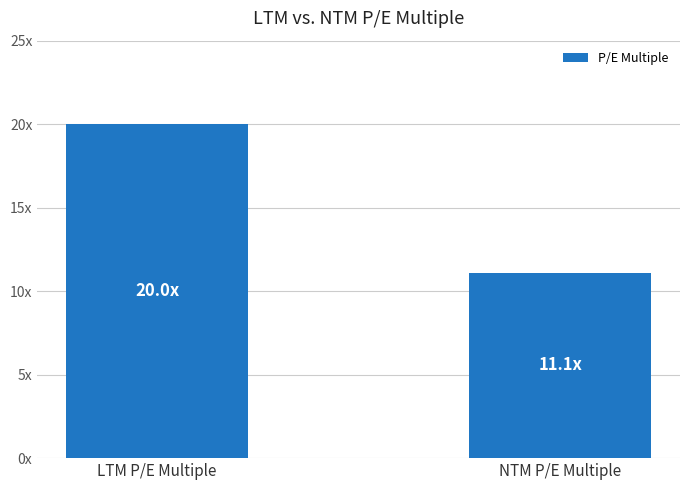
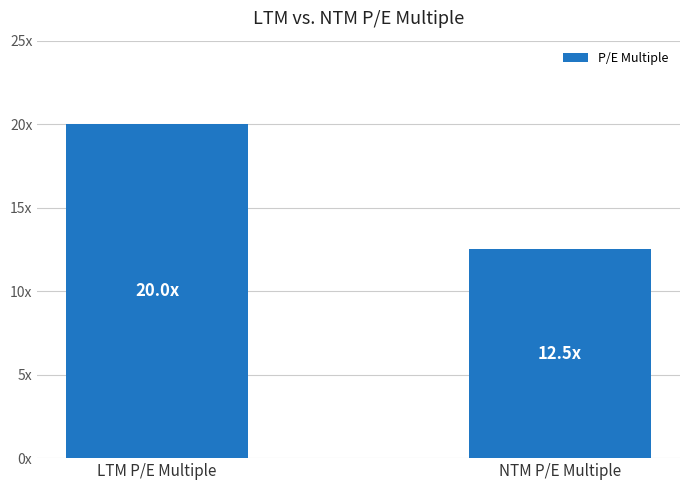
NTM P/E Multiple: 11.1x -> 12.5x
